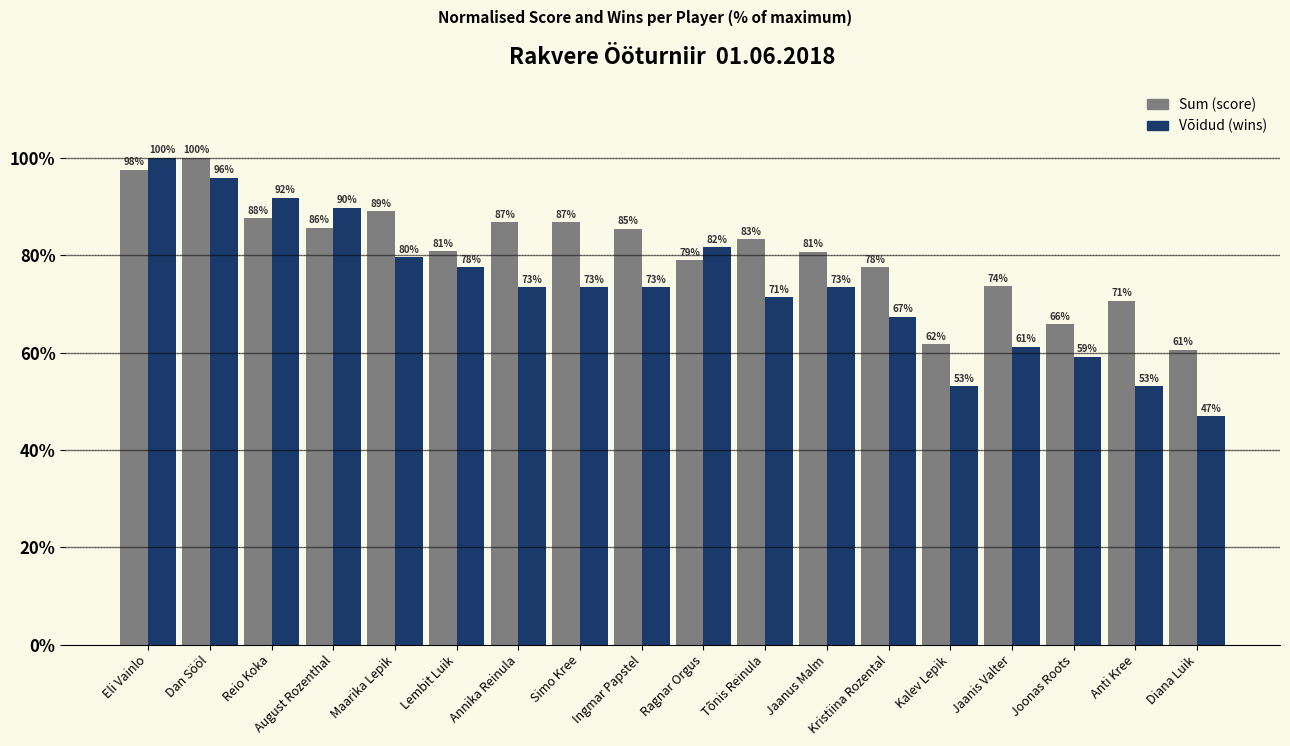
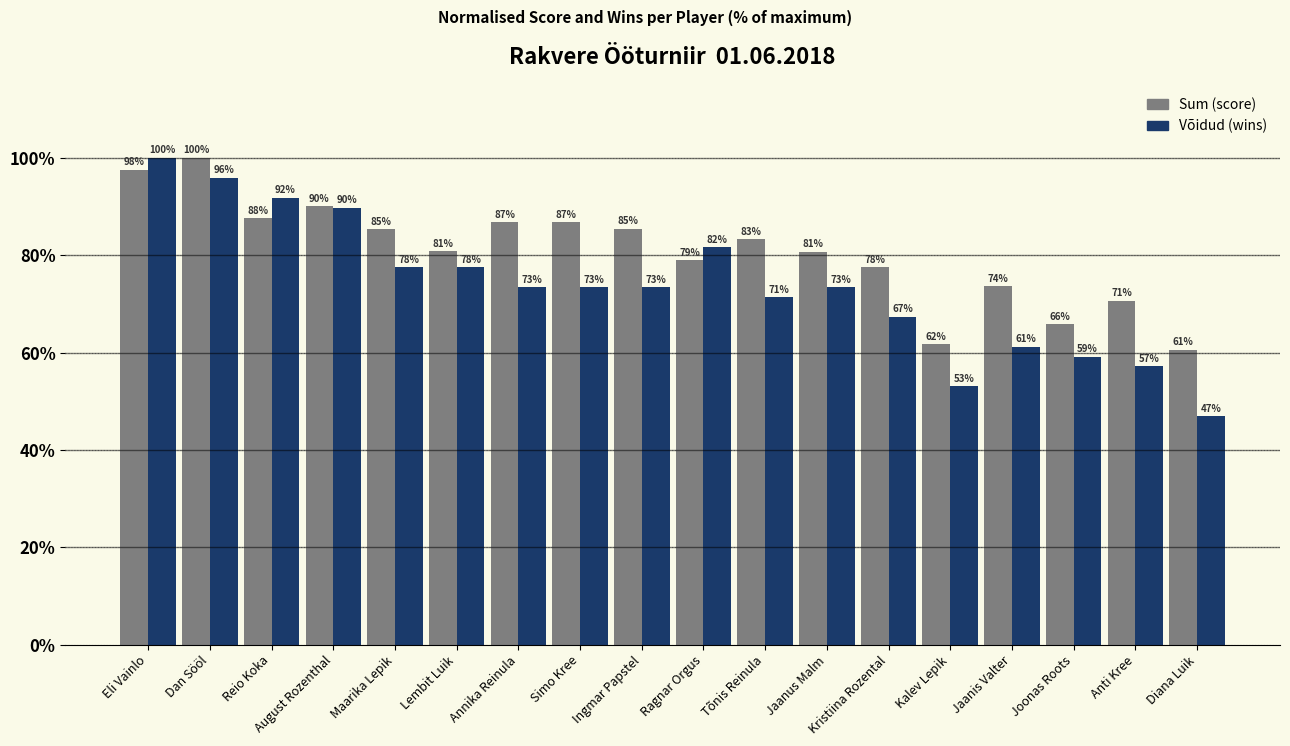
Sum (score), August Rozenthal: 86% -> 90%
Sum (score), Maarika Lepik: 89% -> 85%
Võidud (wins), Maarika Lepik: 80% -> 78%
Võidud (wins), Anti Kree: 53% -> 57%
